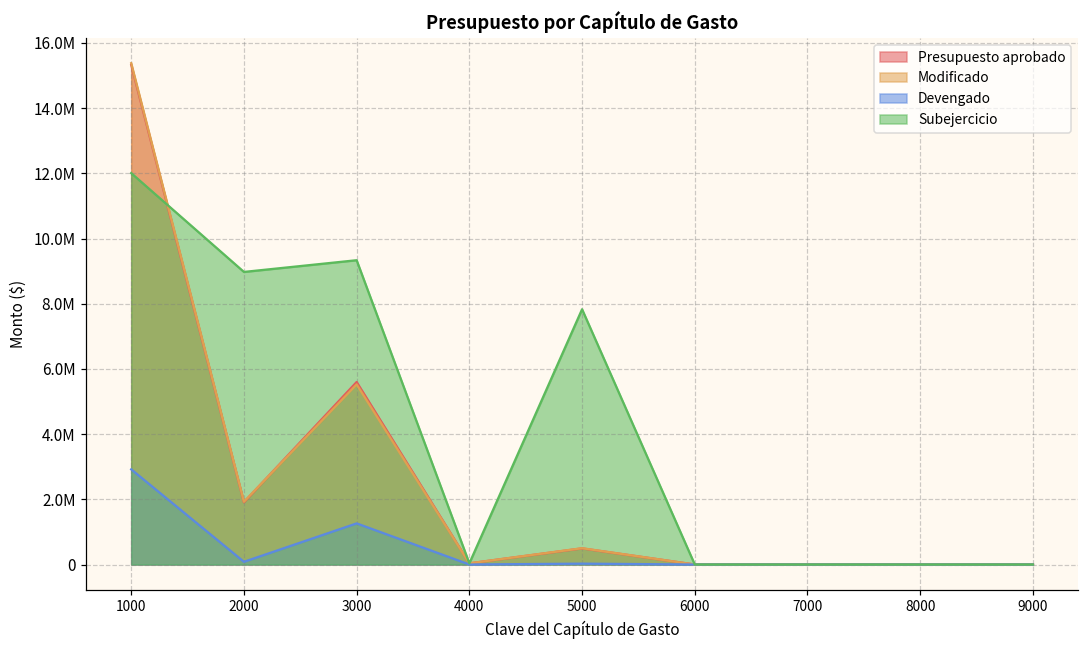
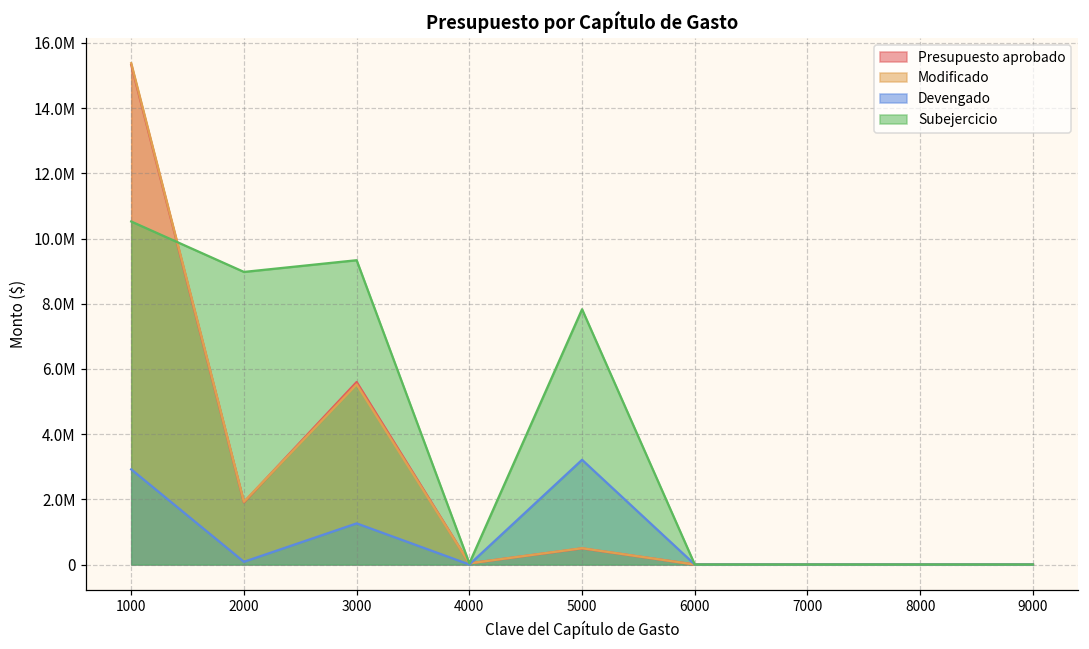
Subejercicio, 1000: 12000000 -> 10500000
Devengado, 5000: 0 -> 3200000
